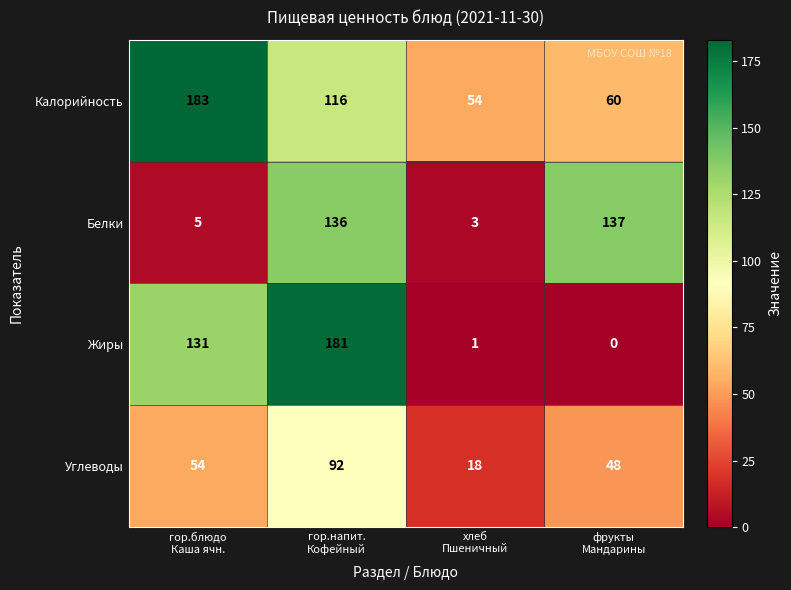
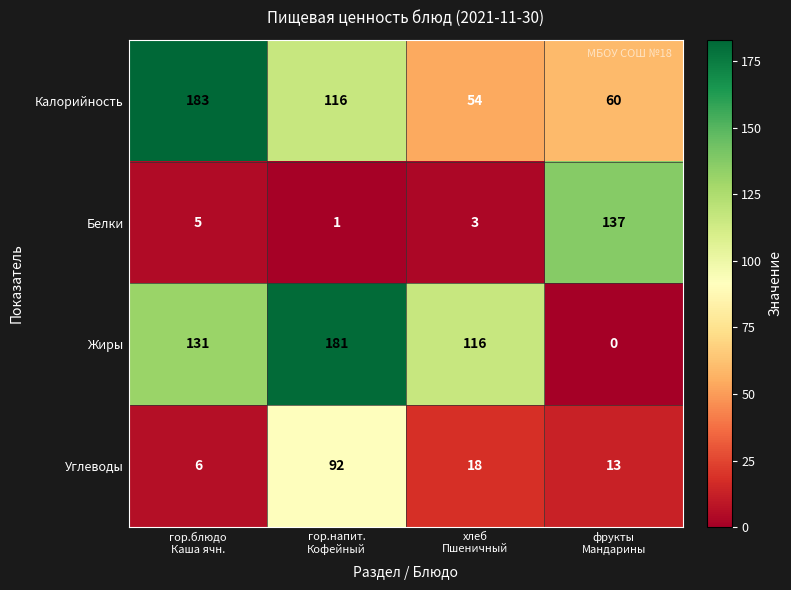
Белки, гор.напит. Кофейный: 136 -> 1
Жиры, хлеб Пшеничный: 1 -> 116
Углеводы, гор.блюдо Каша ячн.: 54 -> 6
Углеводы, фрукты Мандарины: 48 -> 13
